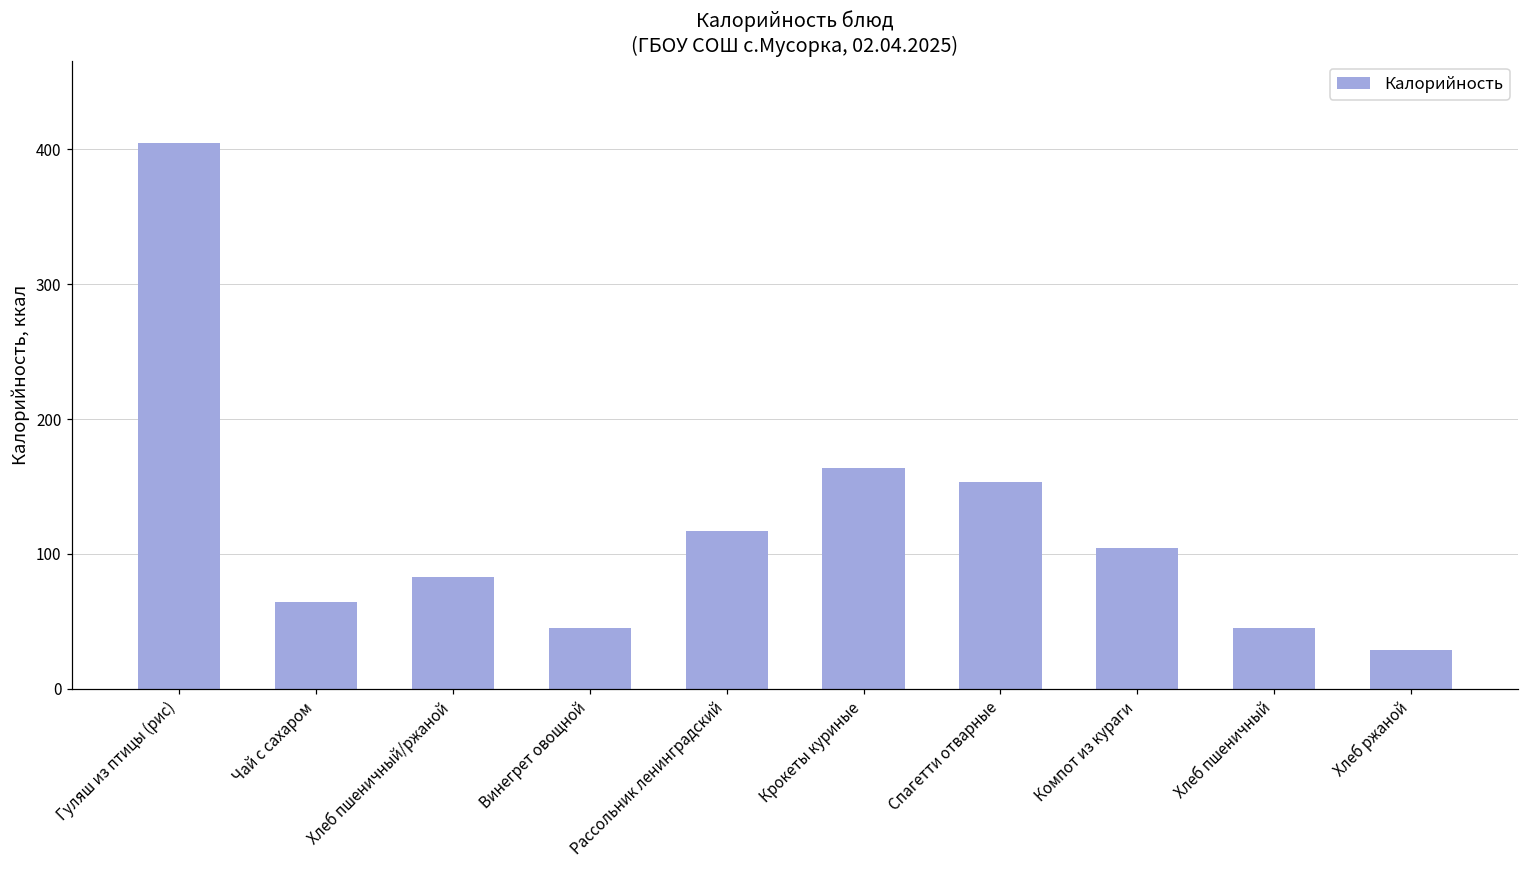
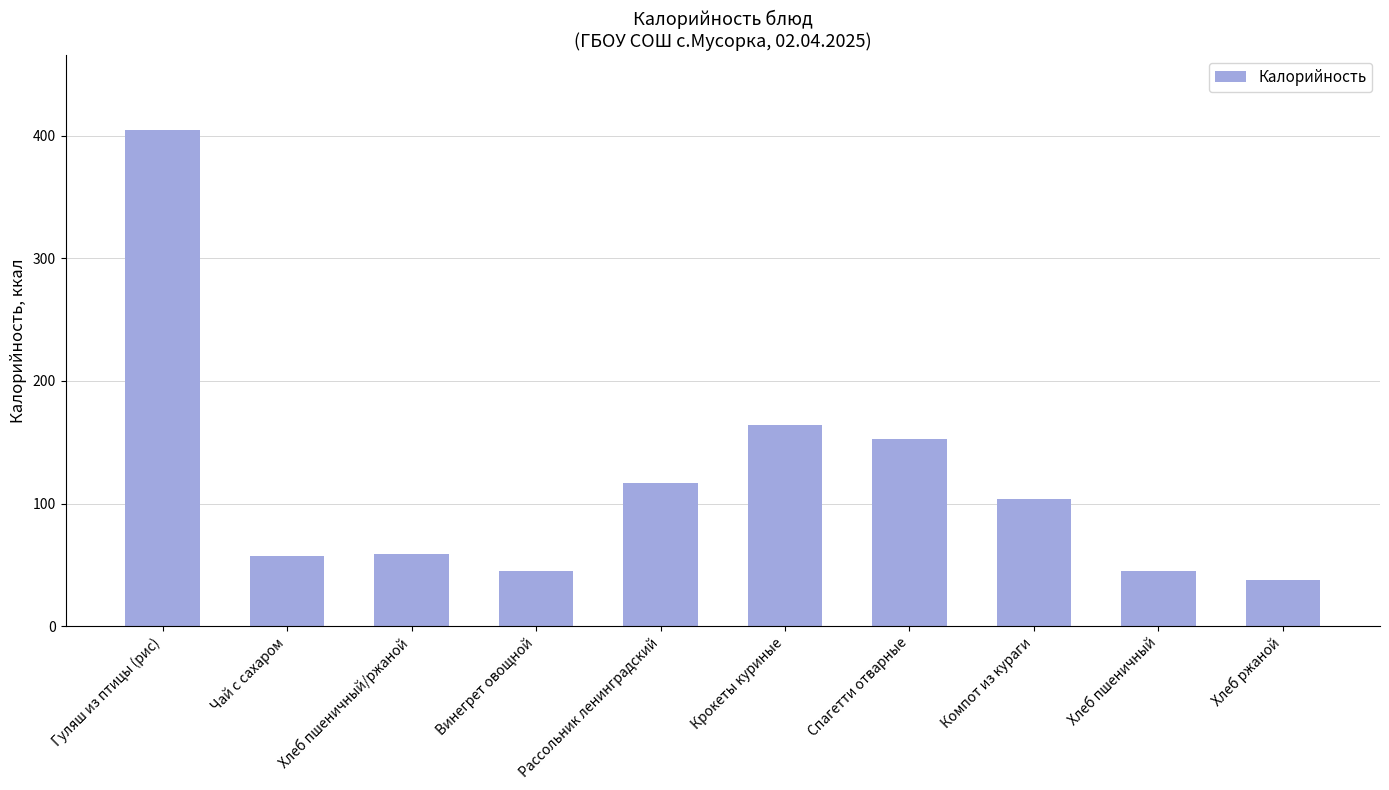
Чай с сахаром: 64 -> 57
Хлеб пшеничный/ржаной: 83 -> 59
Хлеб ржаной: 29 -> 38
